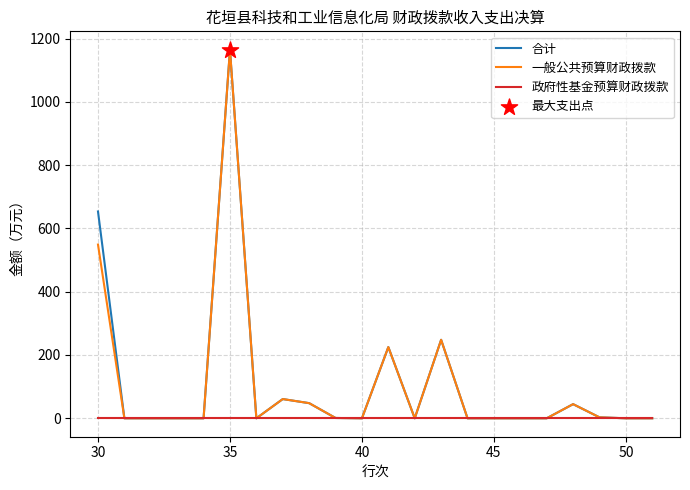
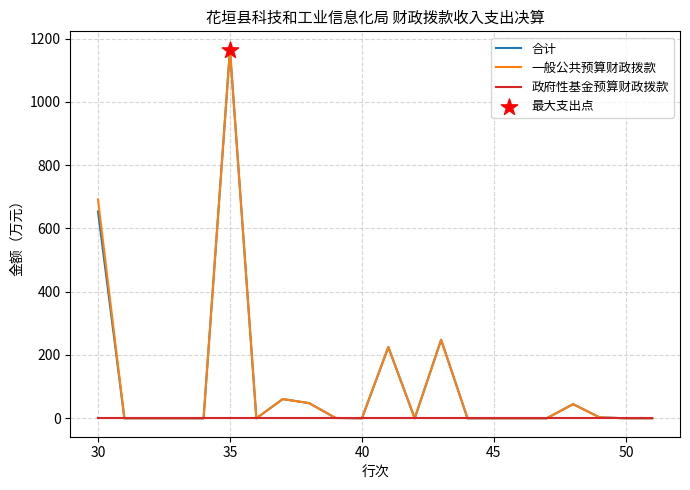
一般公共预算财政拨款, 30: 550 -> 690
